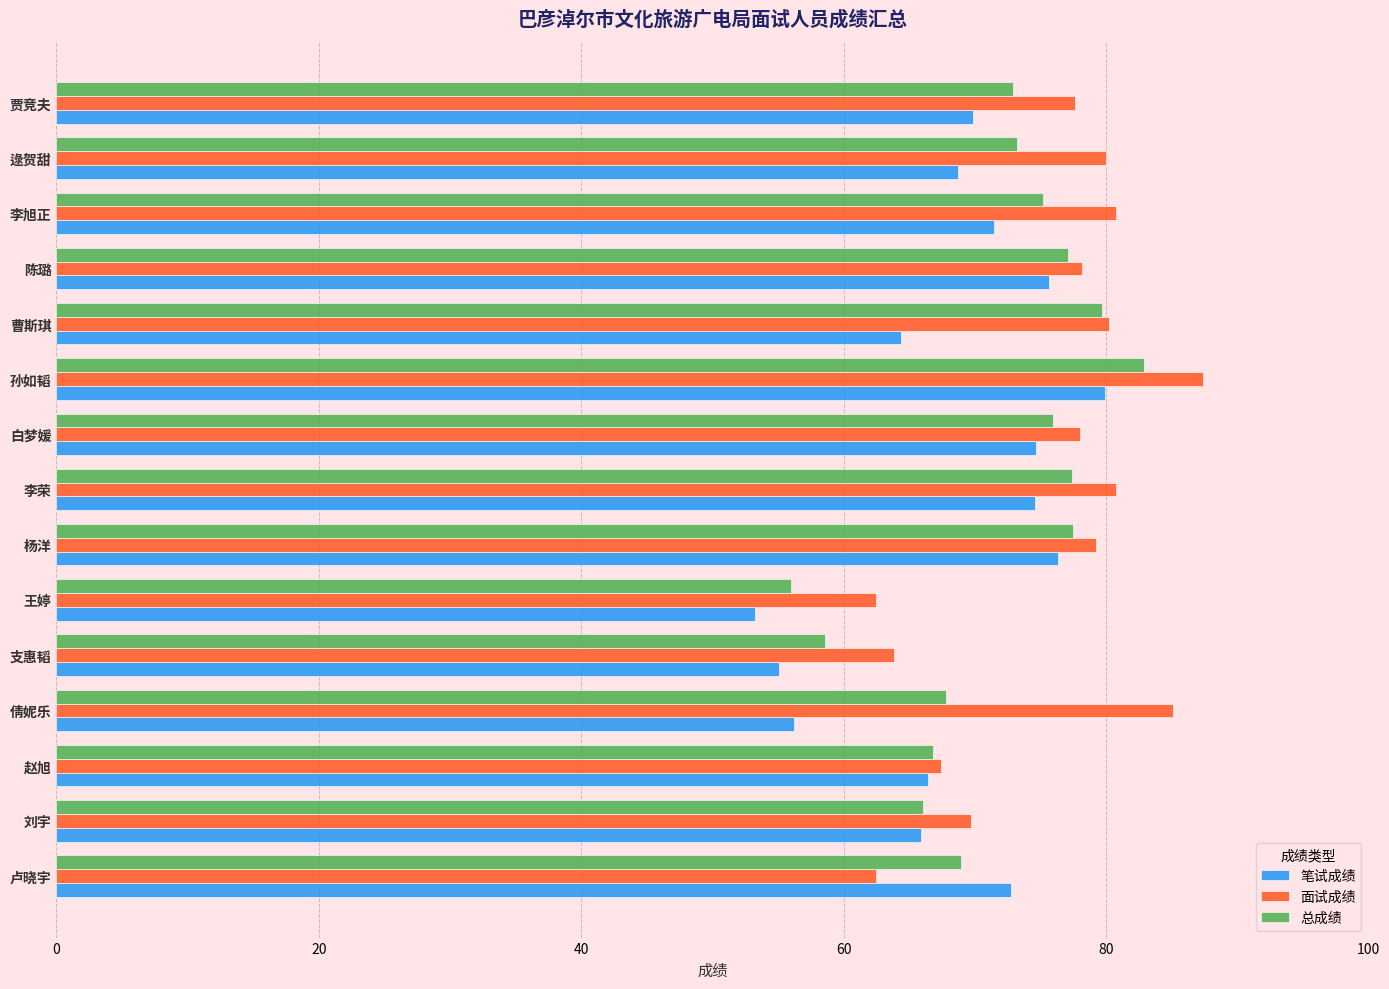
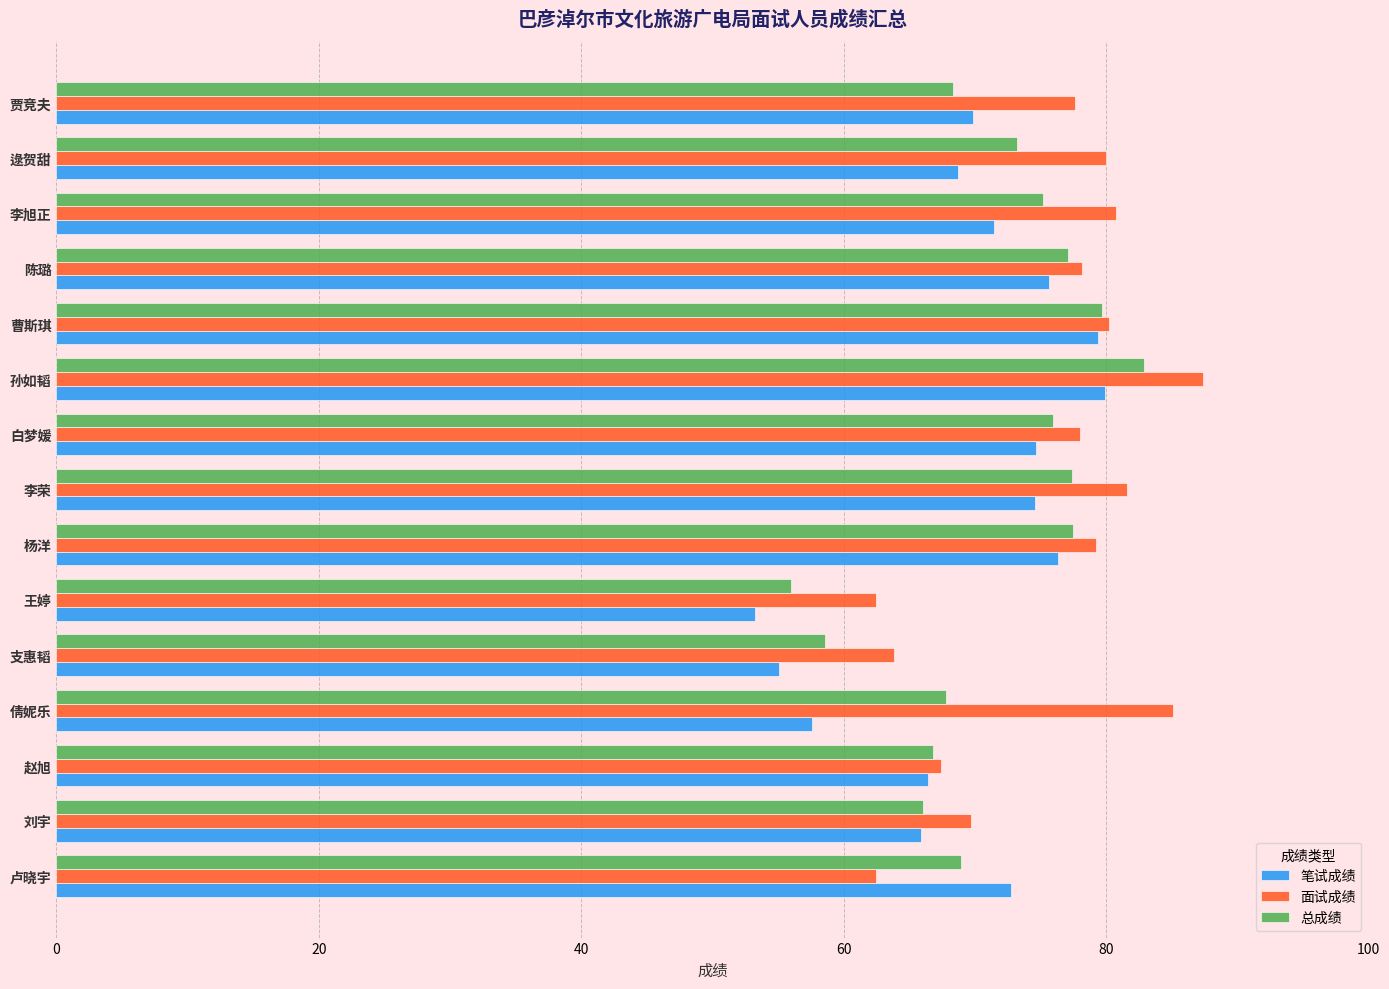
总成绩, 贾竞夫: 72.9 -> 68.4
笔试成绩, 曹斯琪: 64.4 -> 79.4
面试成绩, 李荣: 80.8 -> 81.6
笔试成绩, 倩妮乐: 56.2 -> 57.6
